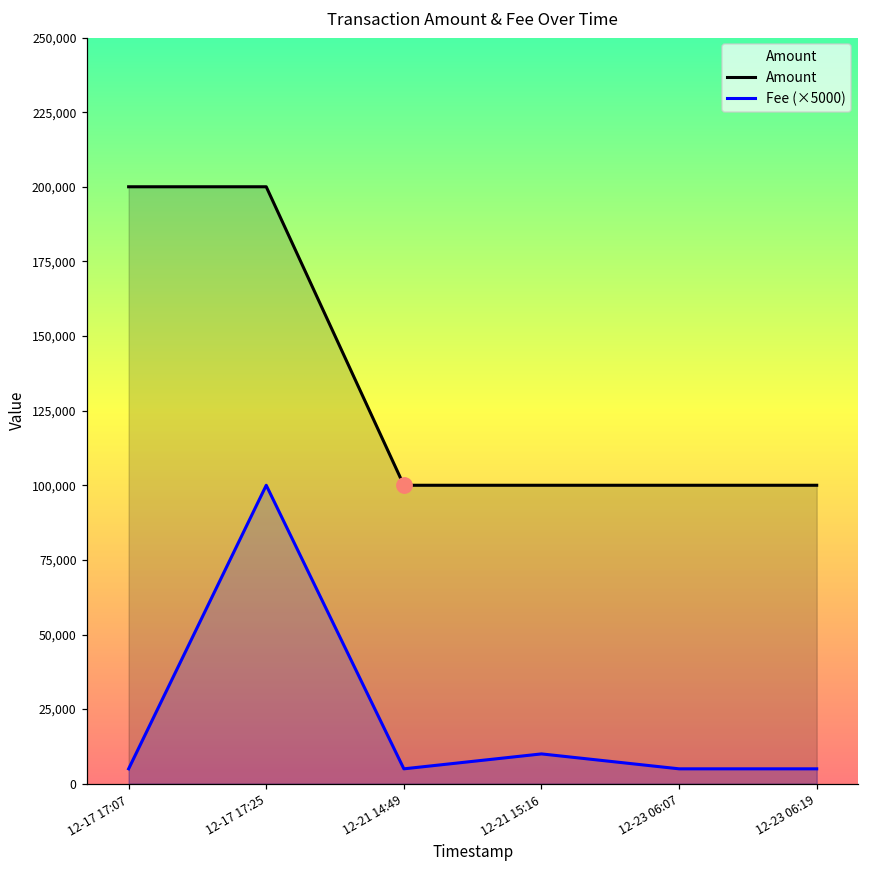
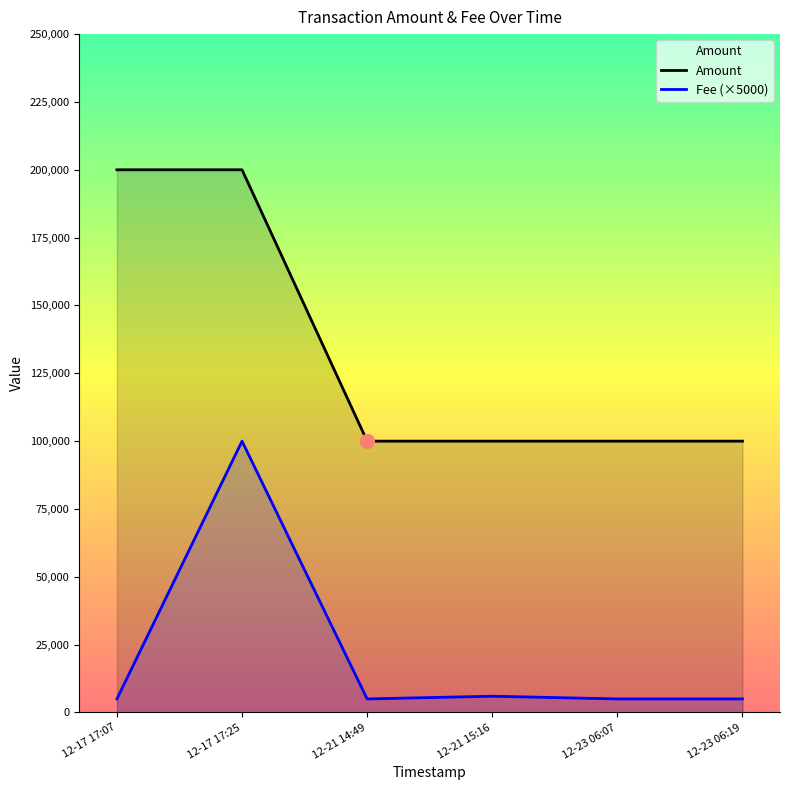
Fee (×5000), 12-21 15:16: 10,000 -> 6,000
